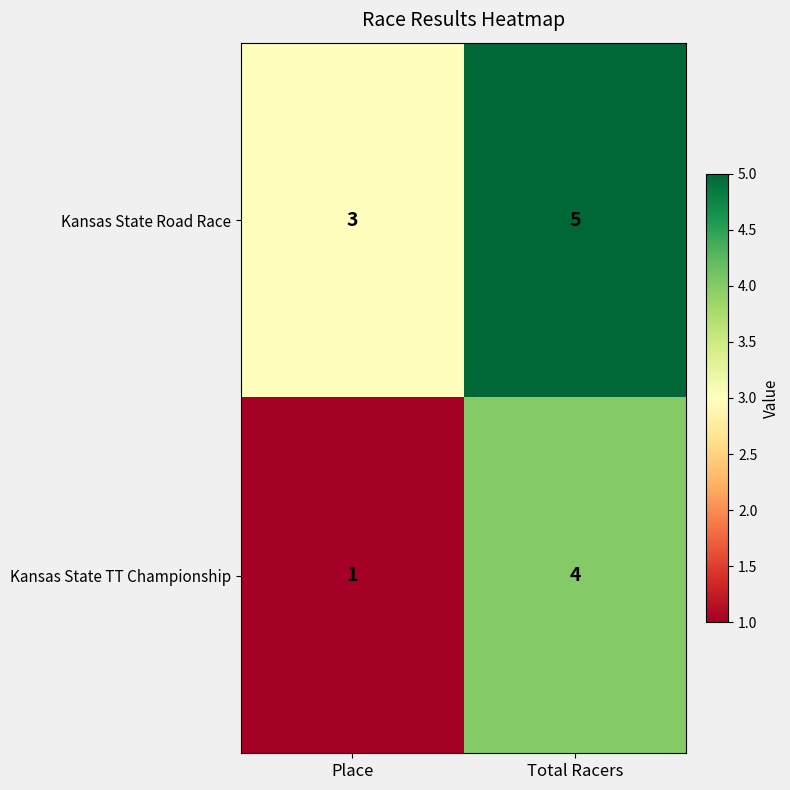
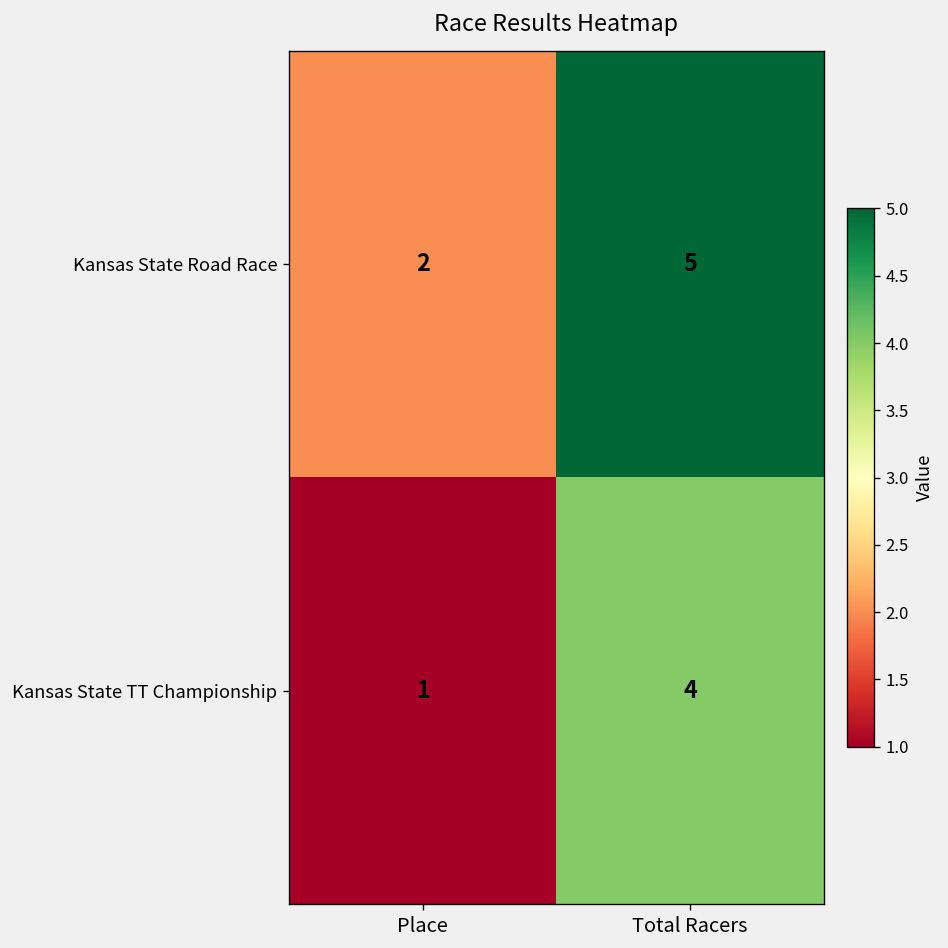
Kansas State Road Race, Place: 3 -> 2
